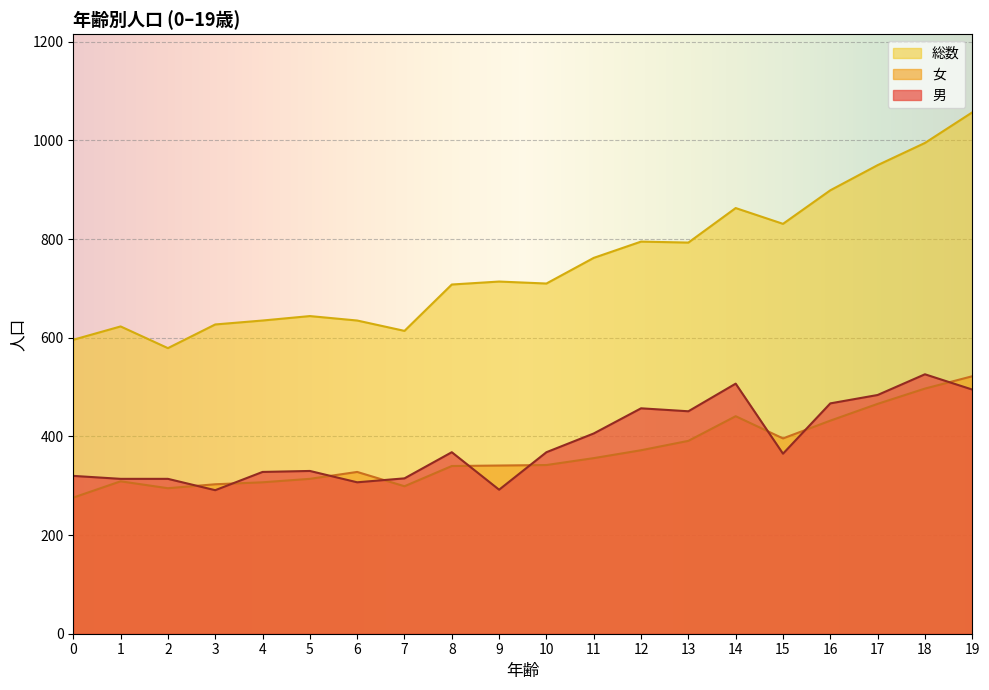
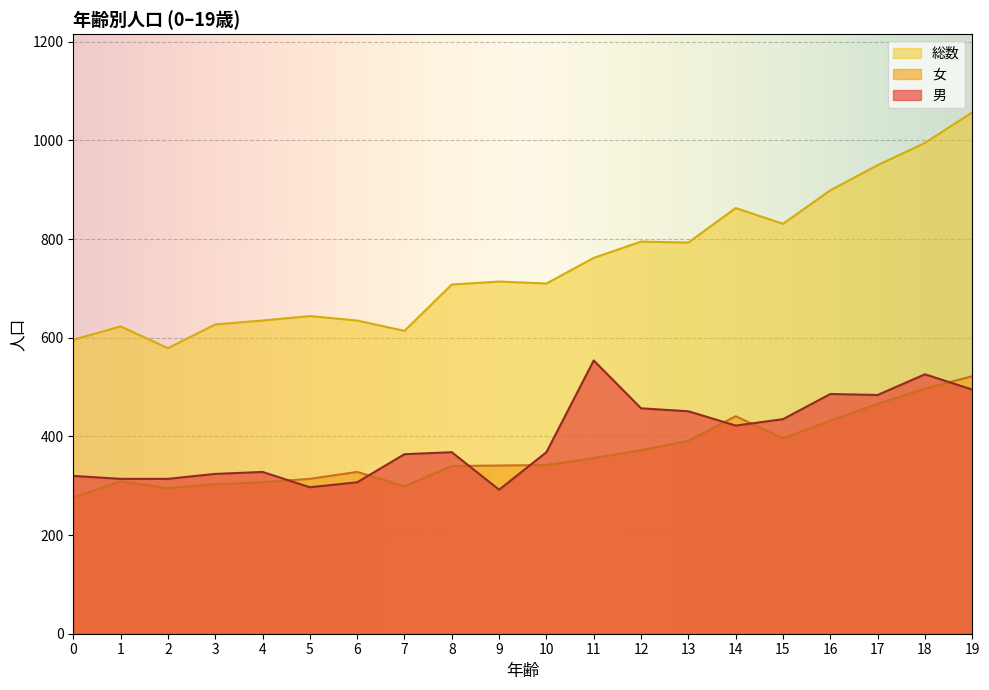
男, 3: 290 -> 320
男, 5: 330 -> 300
男, 7: 320 -> 360
男, 11: 410 -> 550
男, 14: 510 -> 420
男, 15: 370 -> 440
男, 16: 470 -> 490
